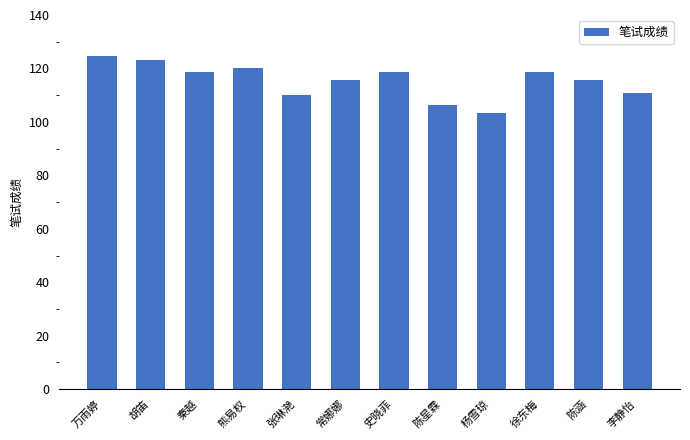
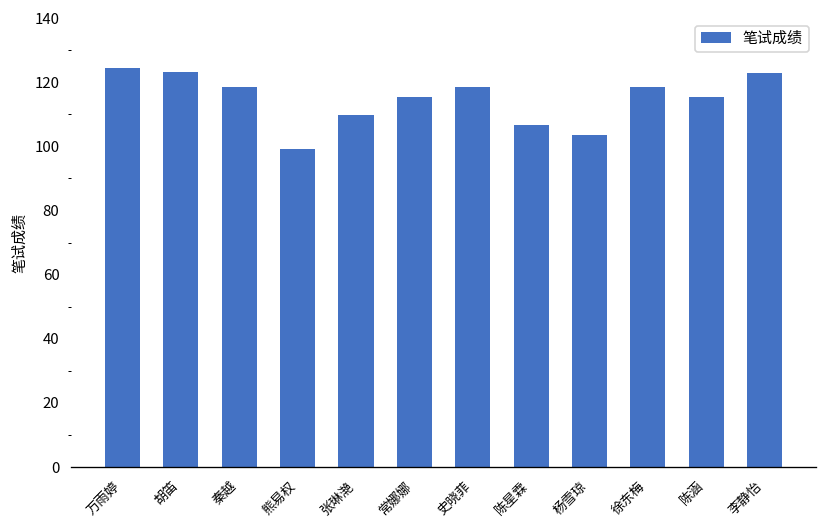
熊易权: 120 -> 99
李静怡: 111 -> 123
